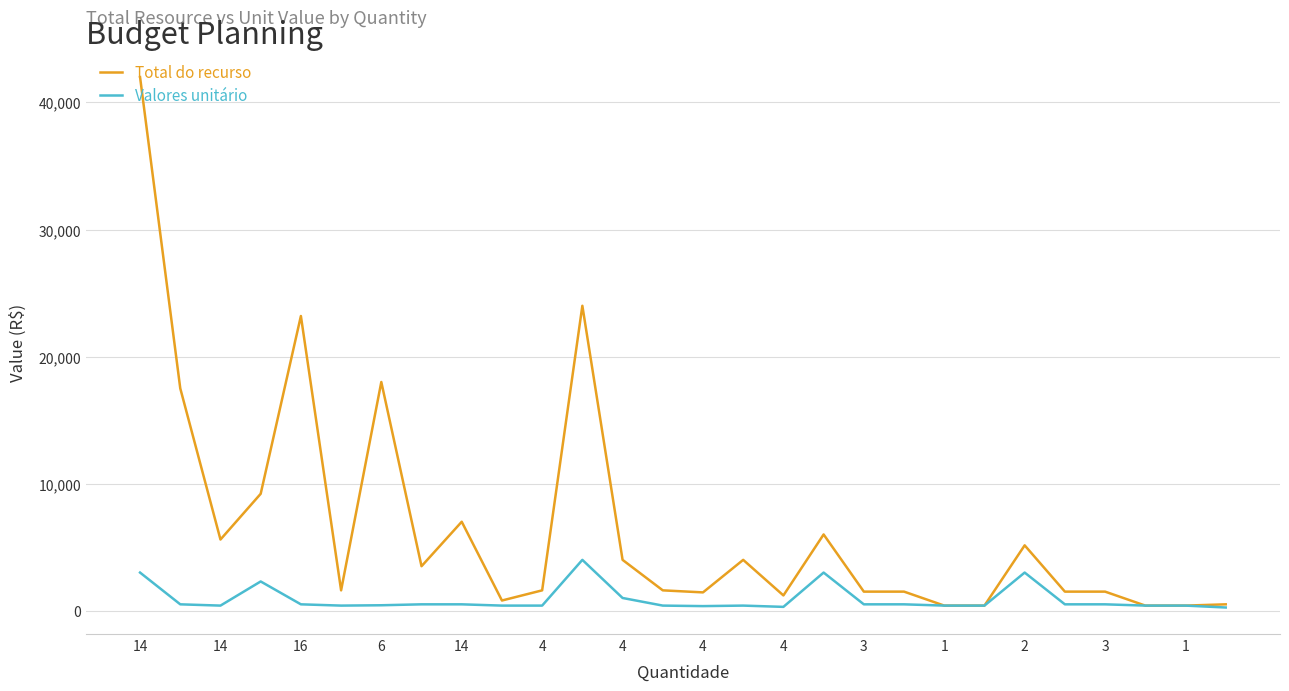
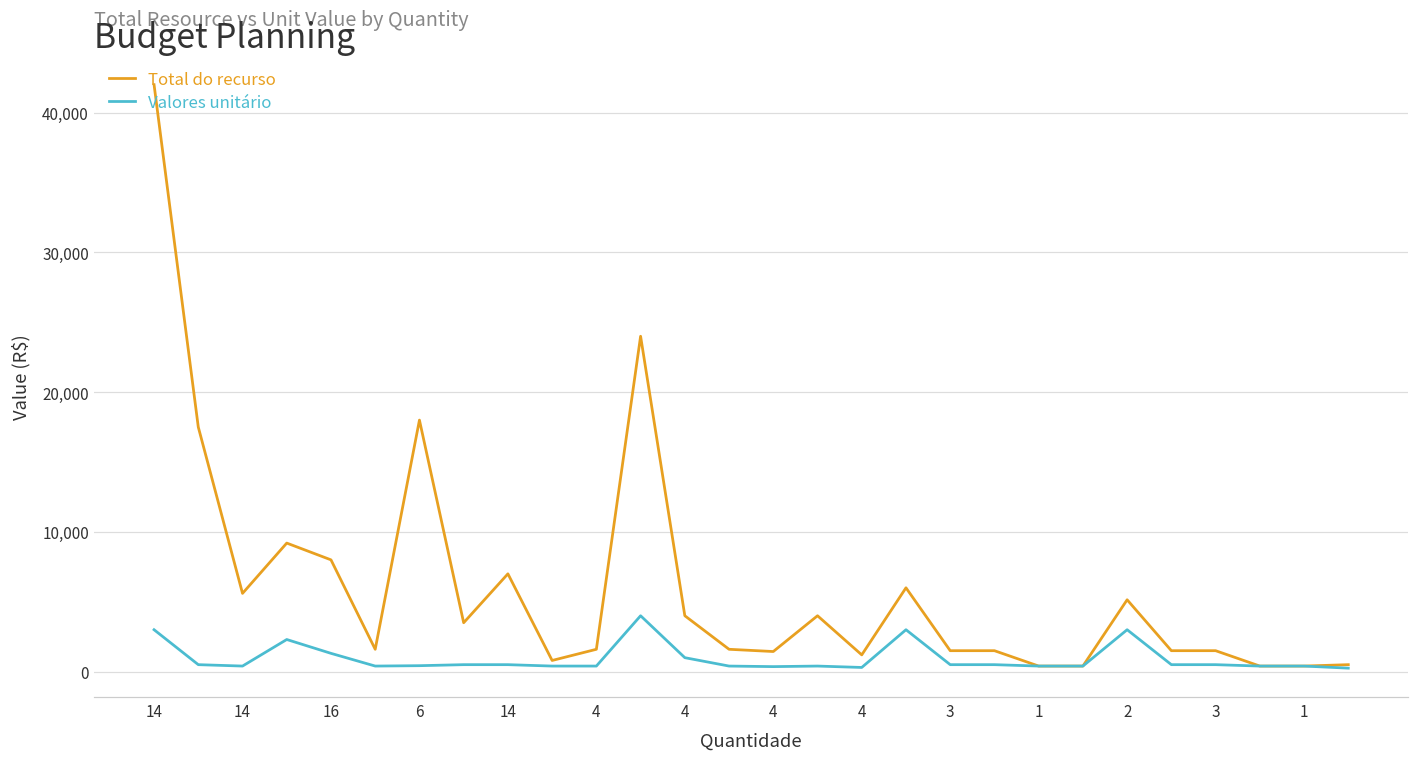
Total do recurso, 16: 23,200 -> 8,000
Valores unitário, 16: 500 -> 1,300
